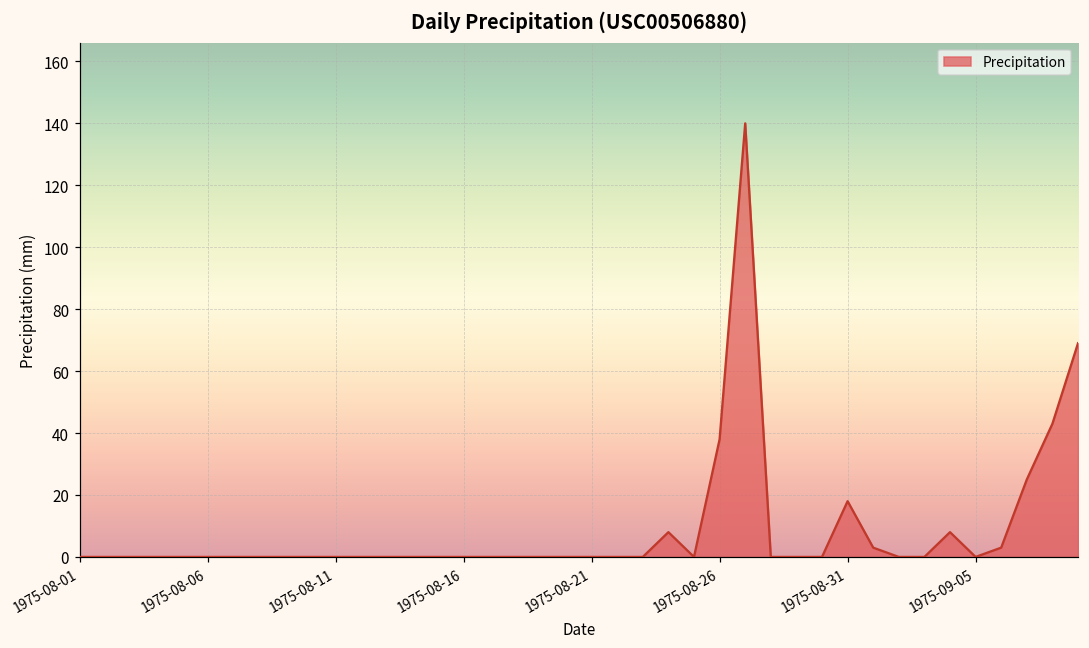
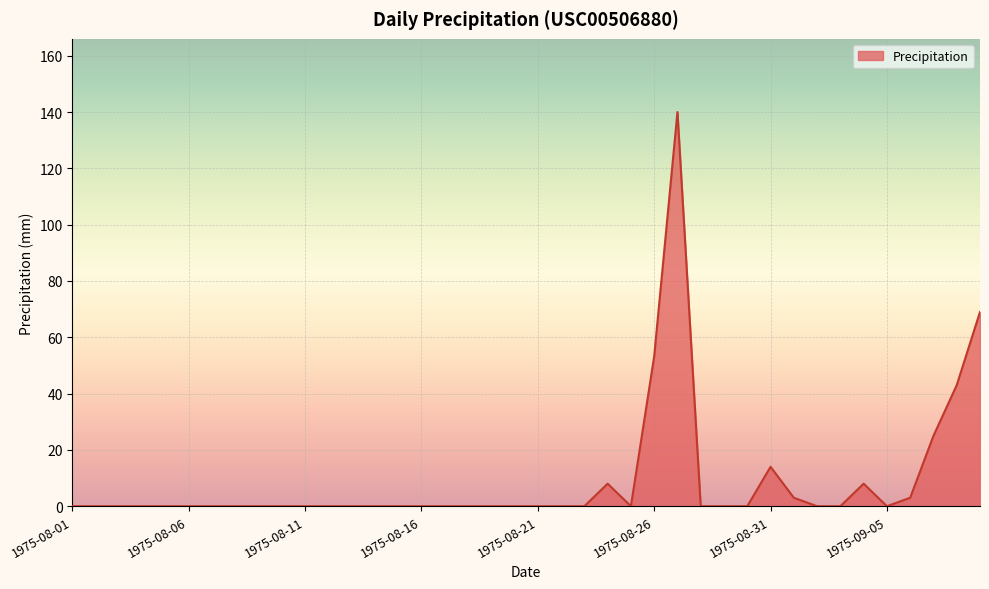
1975-08-26: 38 -> 53
1975-08-31: 18 -> 14
